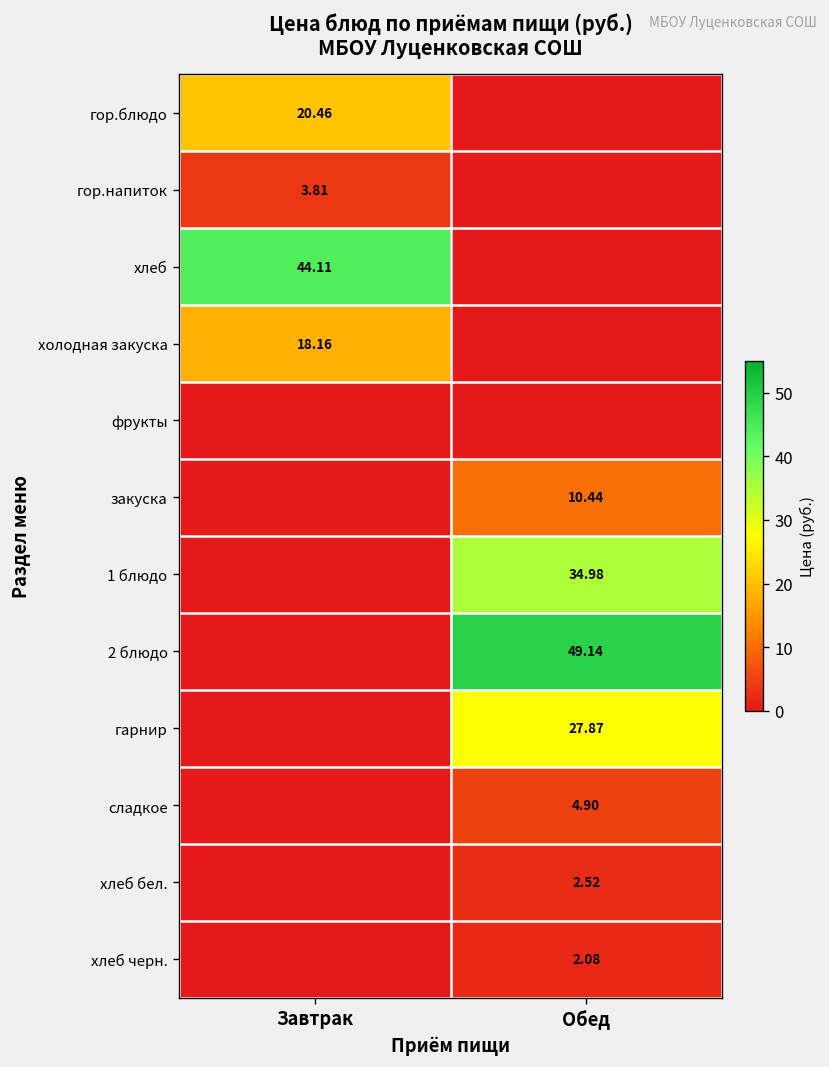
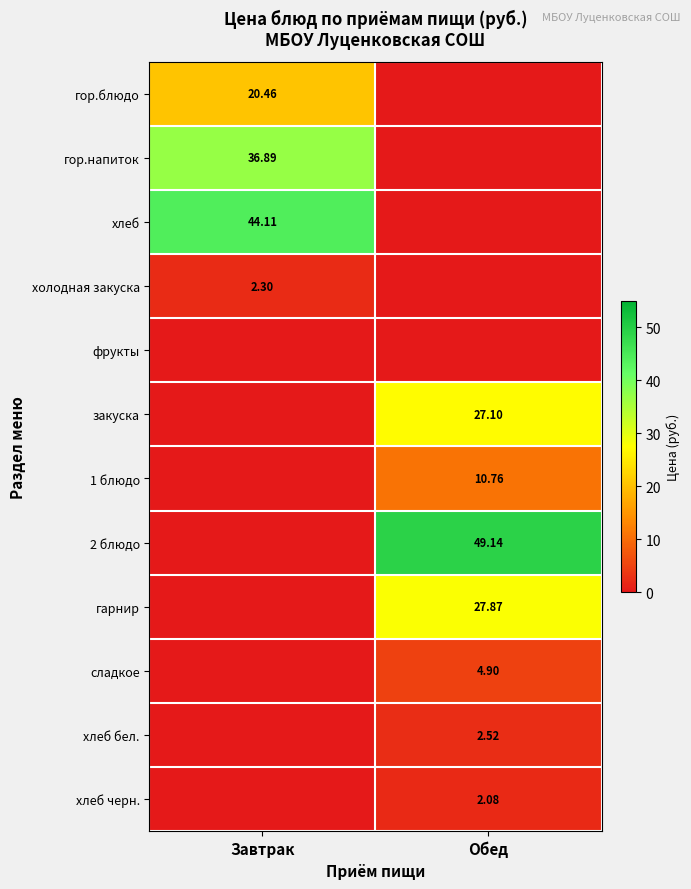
гор.напиток, Завтрак: 3.81 -> 36.89
холодная закуска, Завтрак: 18.16 -> 2.30
закуска, Обед: 10.44 -> 27.10
1 блюдо, Обед: 34.98 -> 10.76
